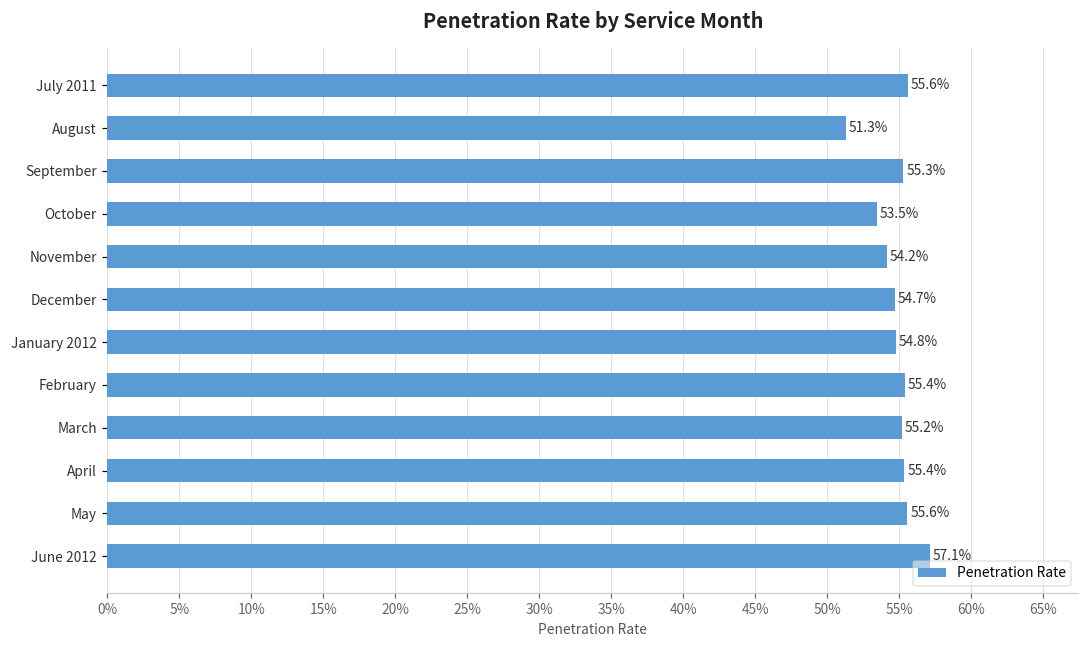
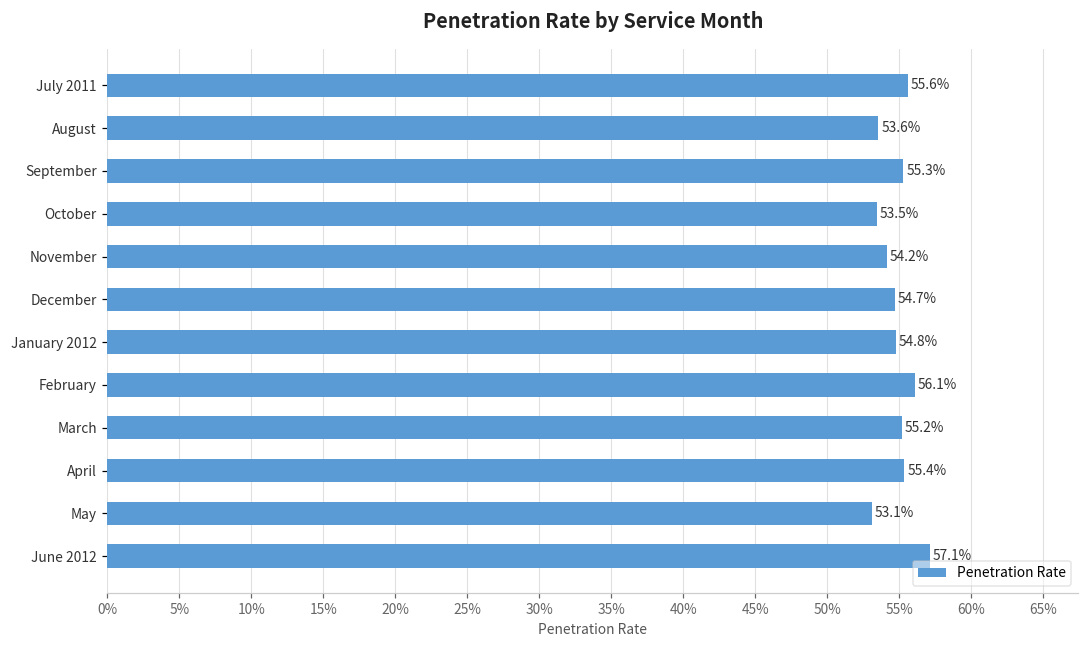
August: 51.3% -> 53.6%
February: 55.4% -> 56.1%
May: 55.6% -> 53.1%
